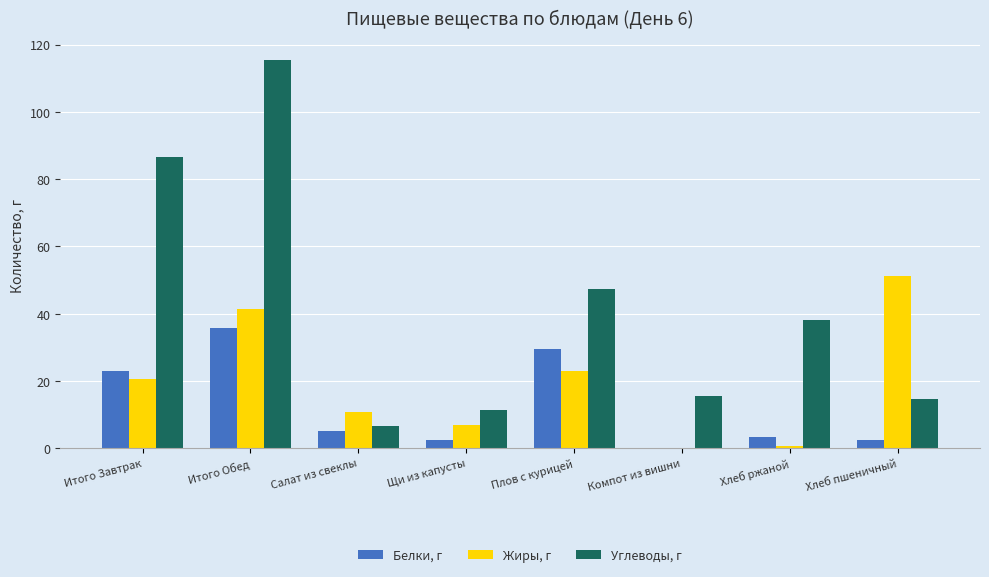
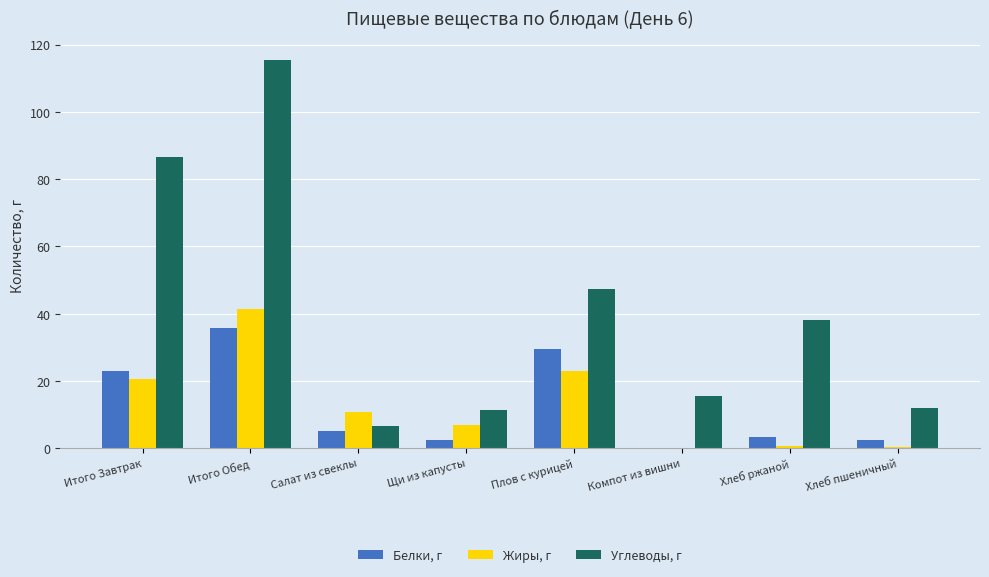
Жиры, г, Хлеб пшеничный: 51 -> 0
Углеводы, г, Хлеб пшеничный: 14 -> 12
